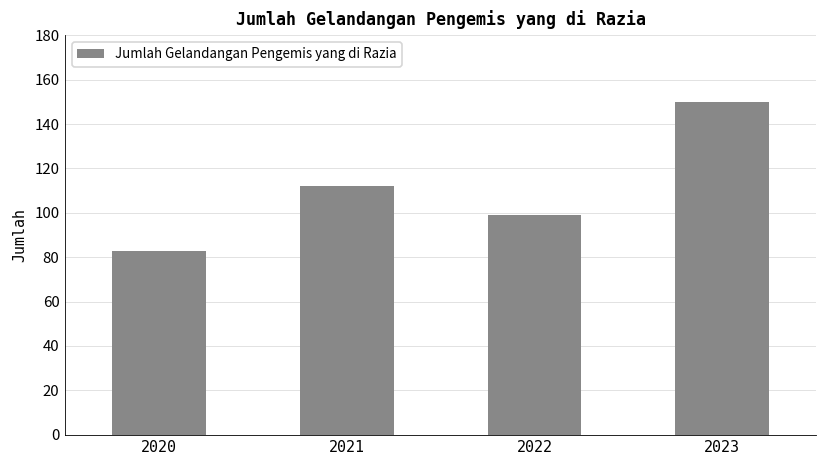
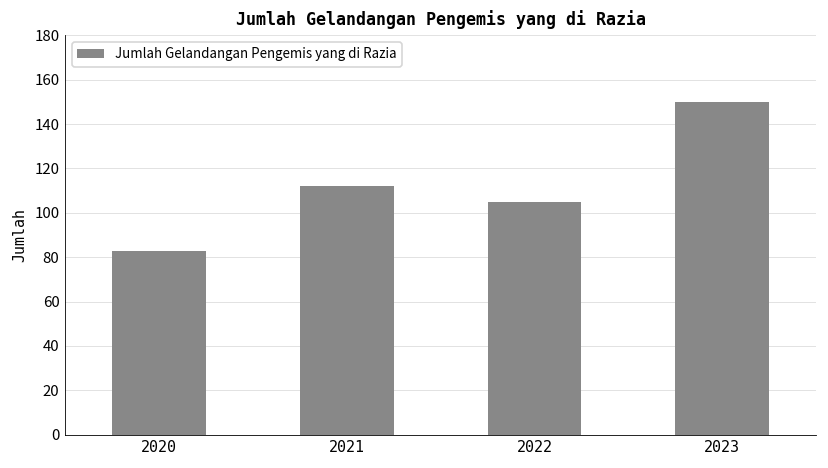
2022: 99 -> 105
